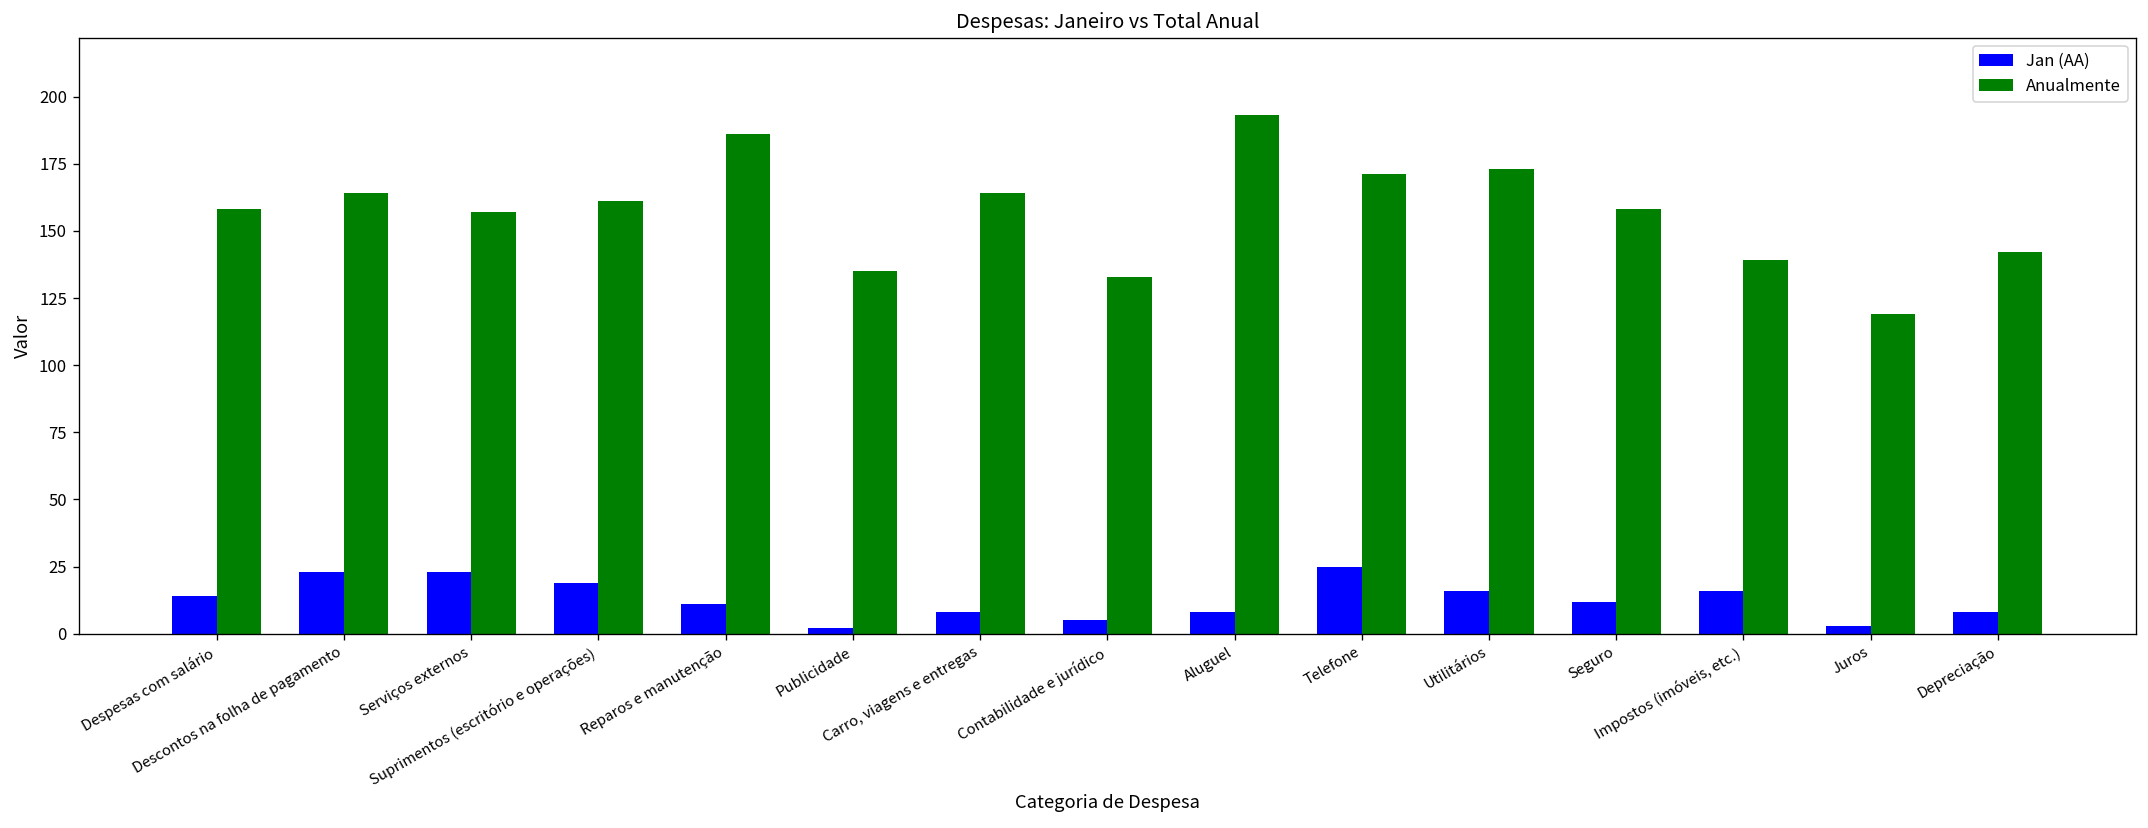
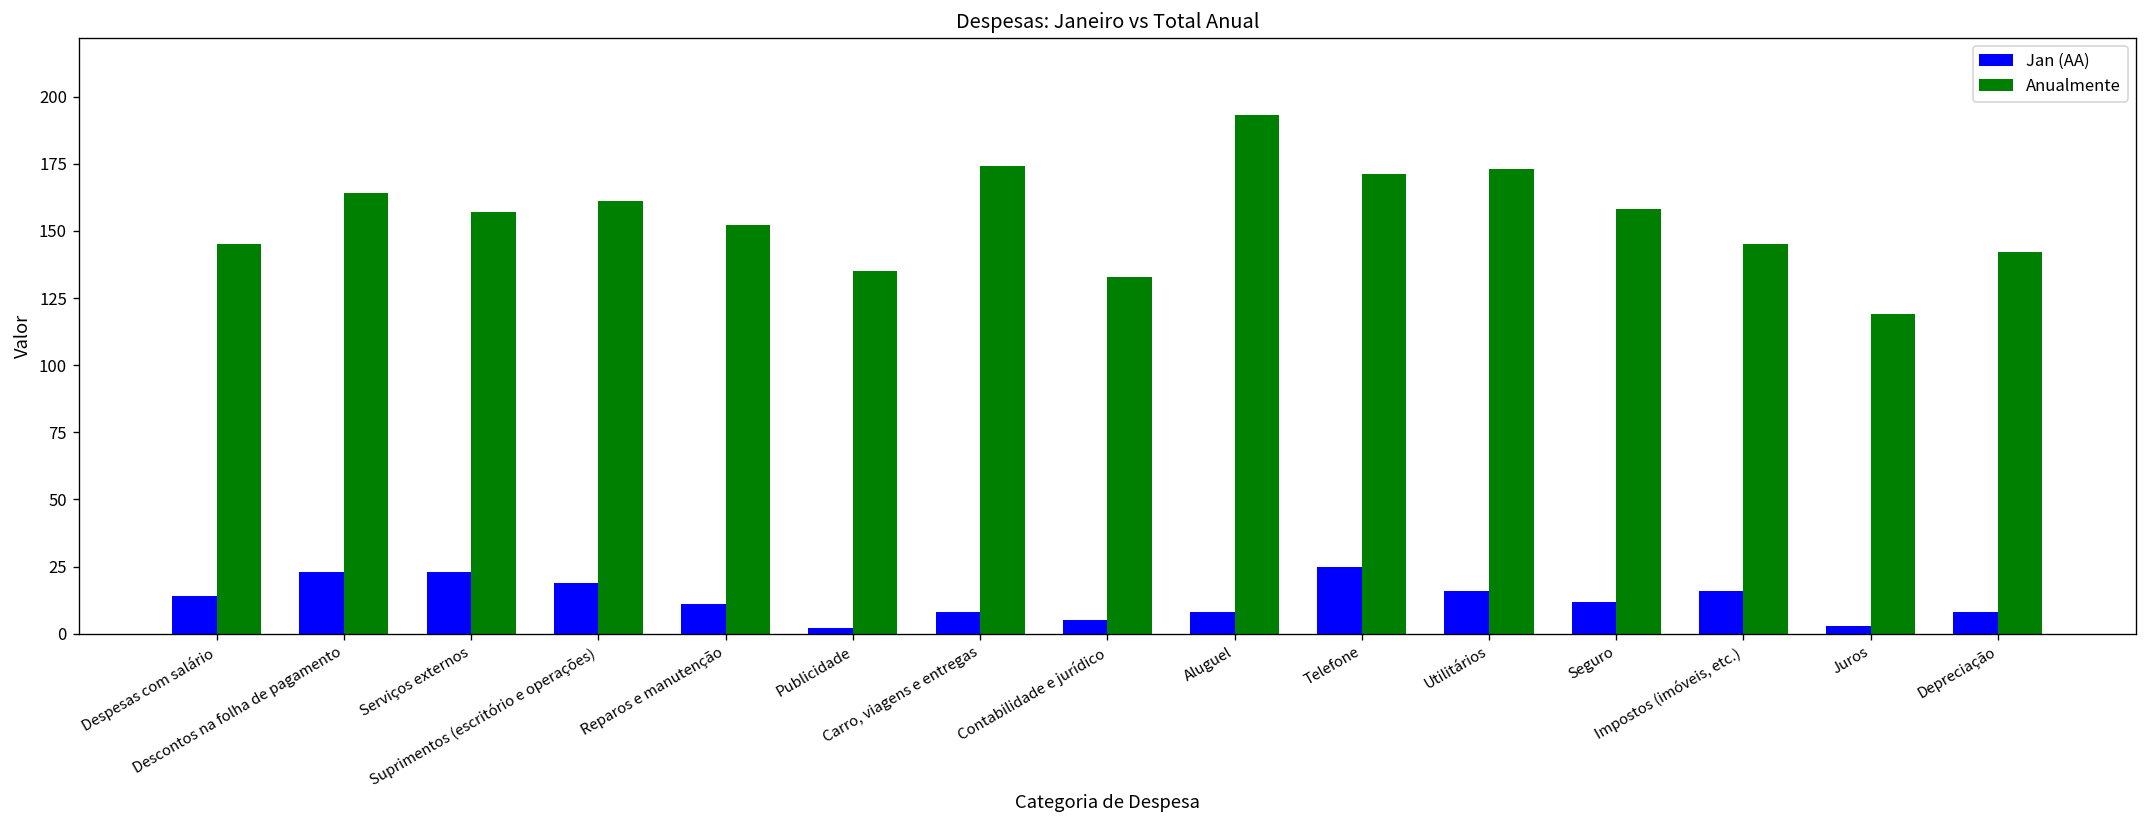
Anualmente, Despesas com salário: 158 -> 145
Anualmente, Reparos e manutenção: 186 -> 152
Anualmente, Carro, viagens e entregas: 164 -> 174
Anualmente, Impostos (imóveis, etc.): 139 -> 145
